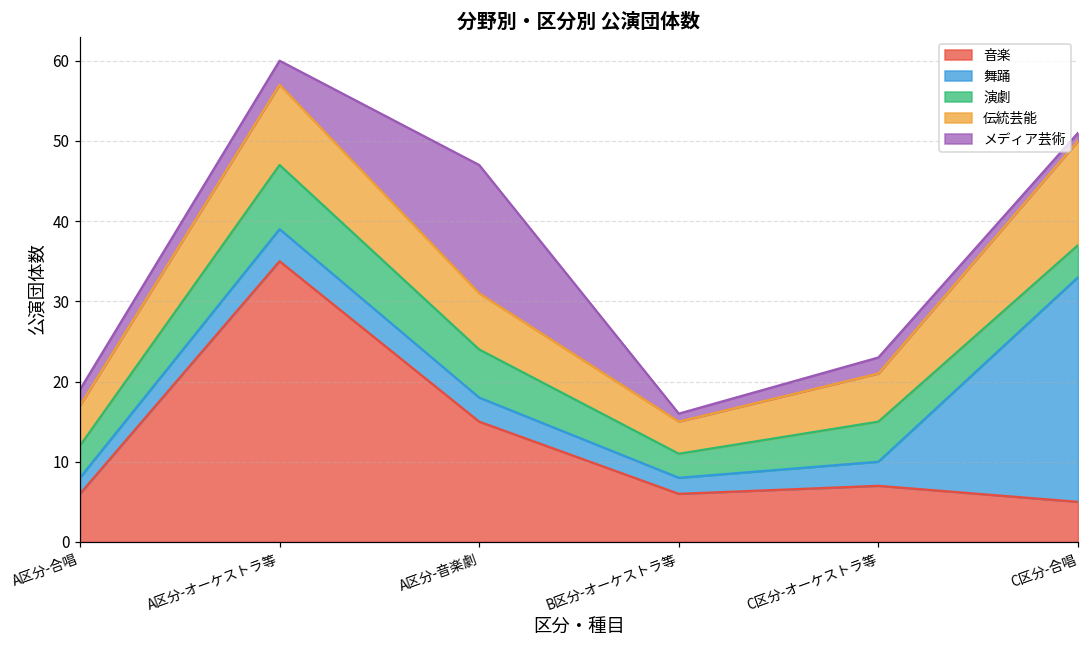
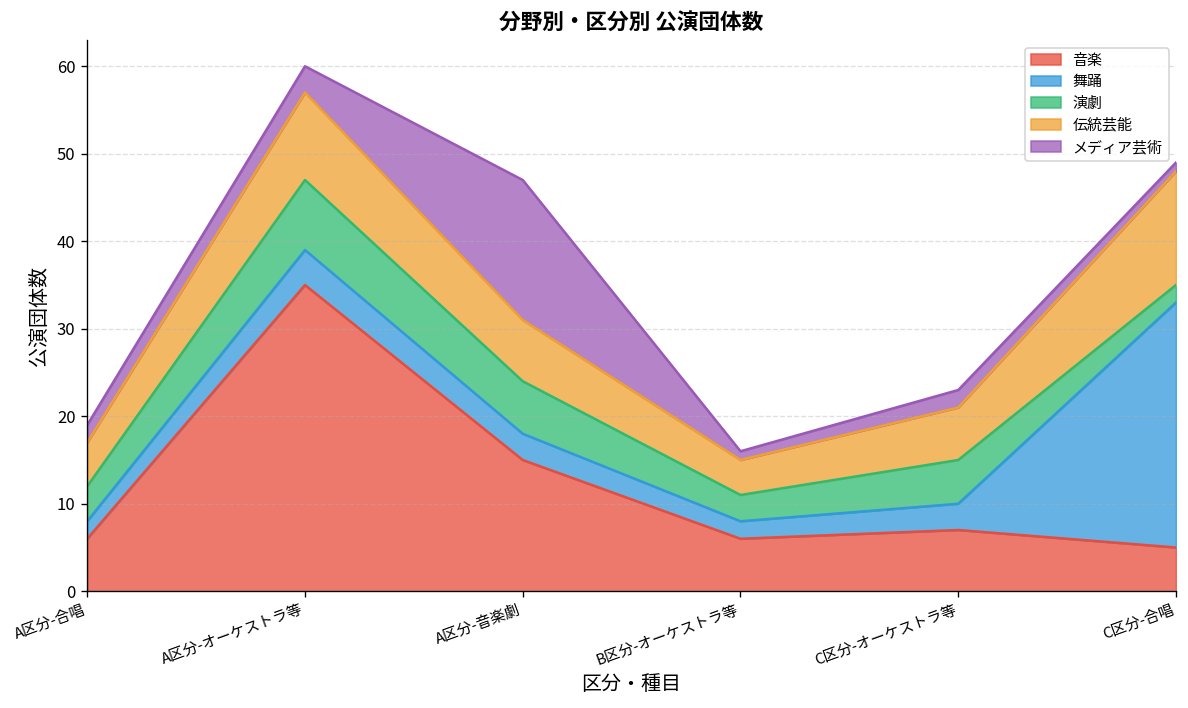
演劇, C区分-合唱: 4 -> 2
